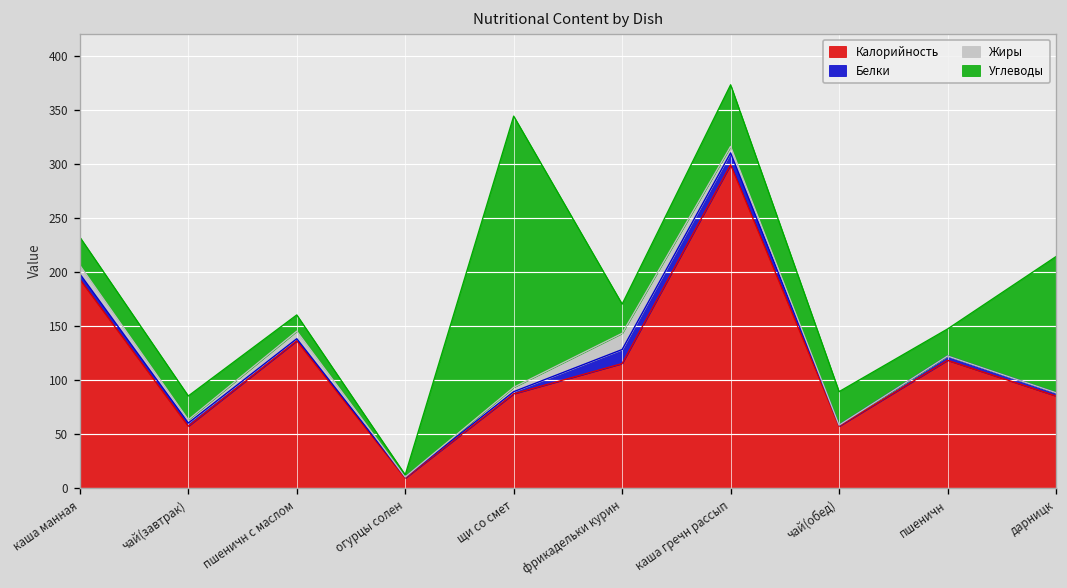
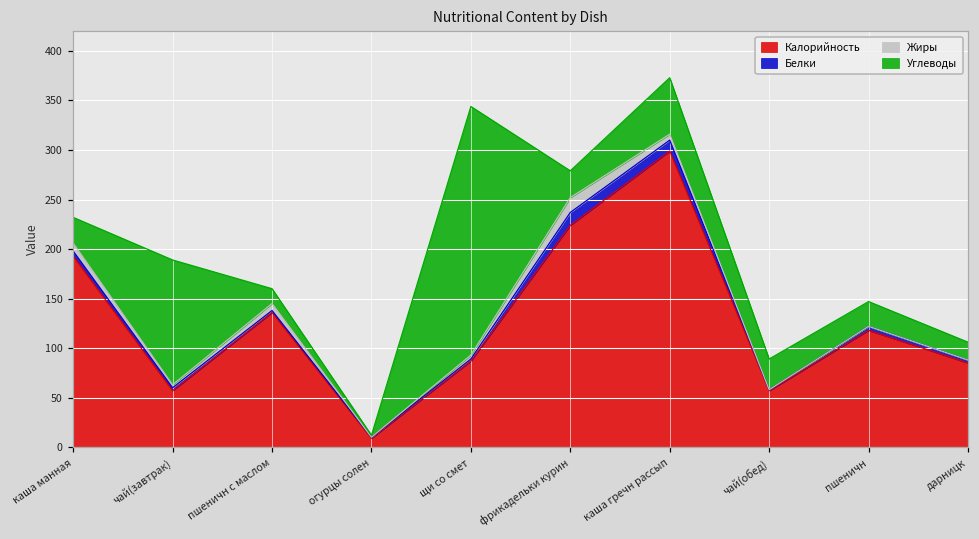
Углеводы, чай(завтрак): 20 -> 130
Калорийность, фрикадельки курин: 120 -> 220
Углеводы, дарницк: 130 -> 20
